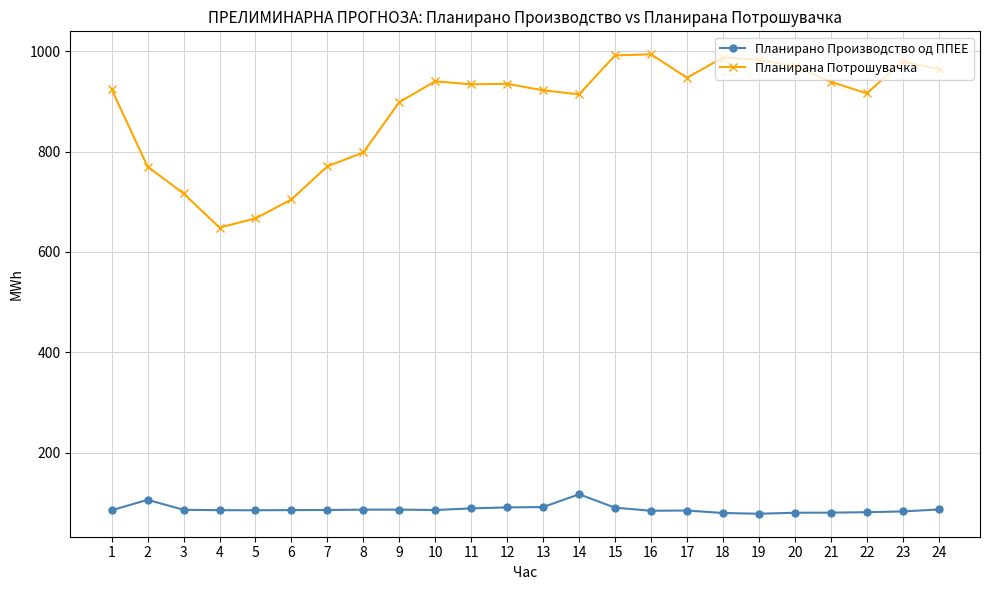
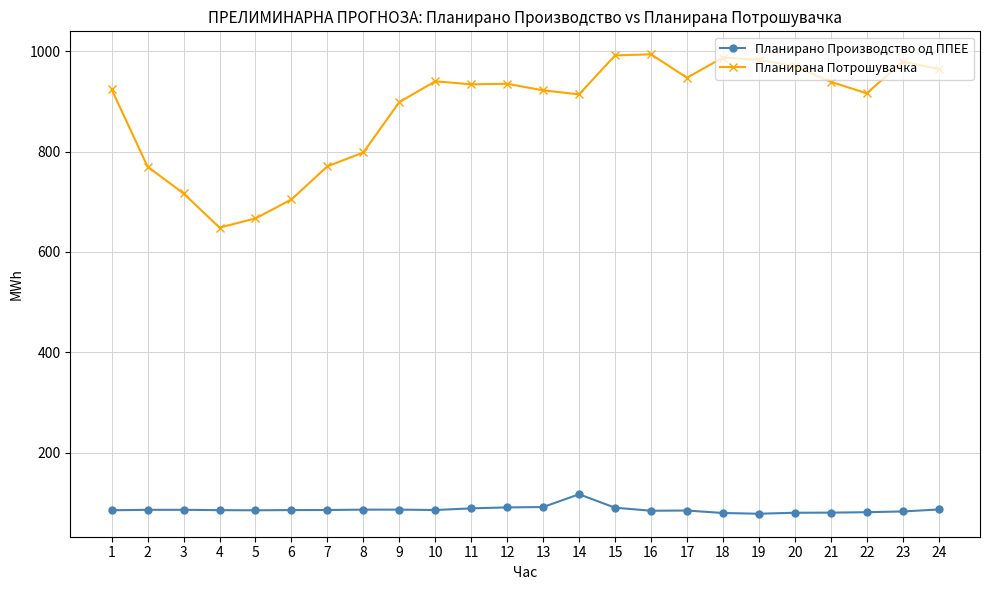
Планирано Производство од ППЕЕ, 2: 110 -> 90
